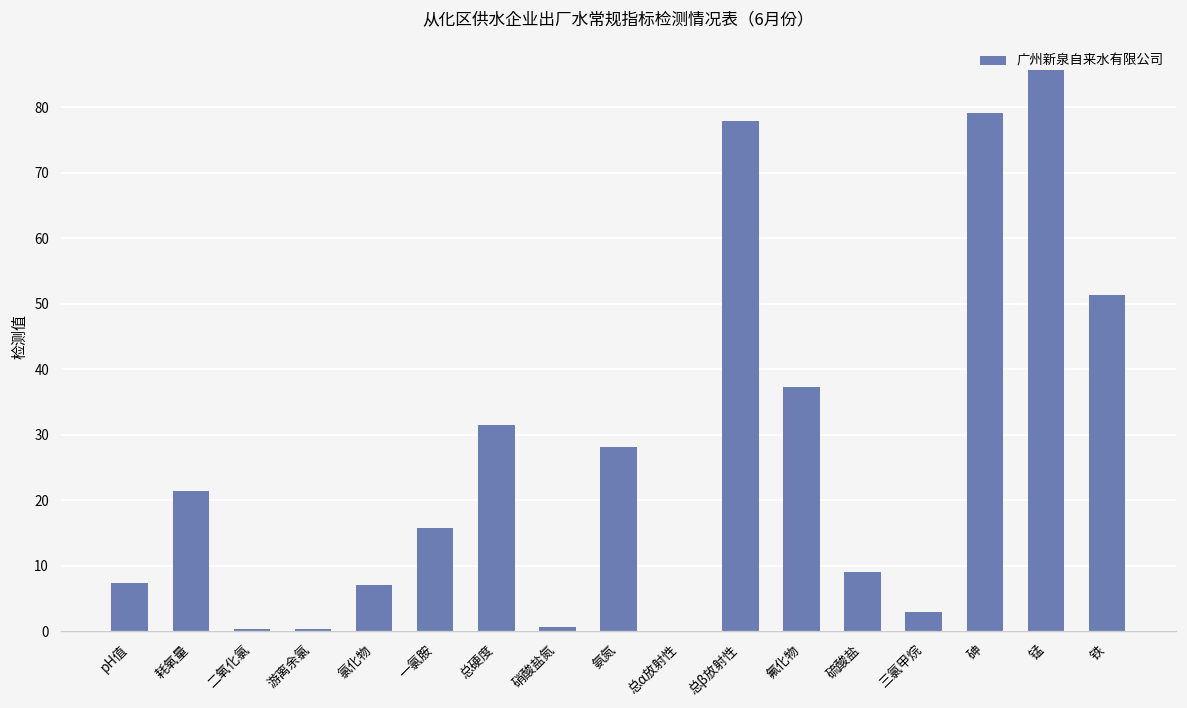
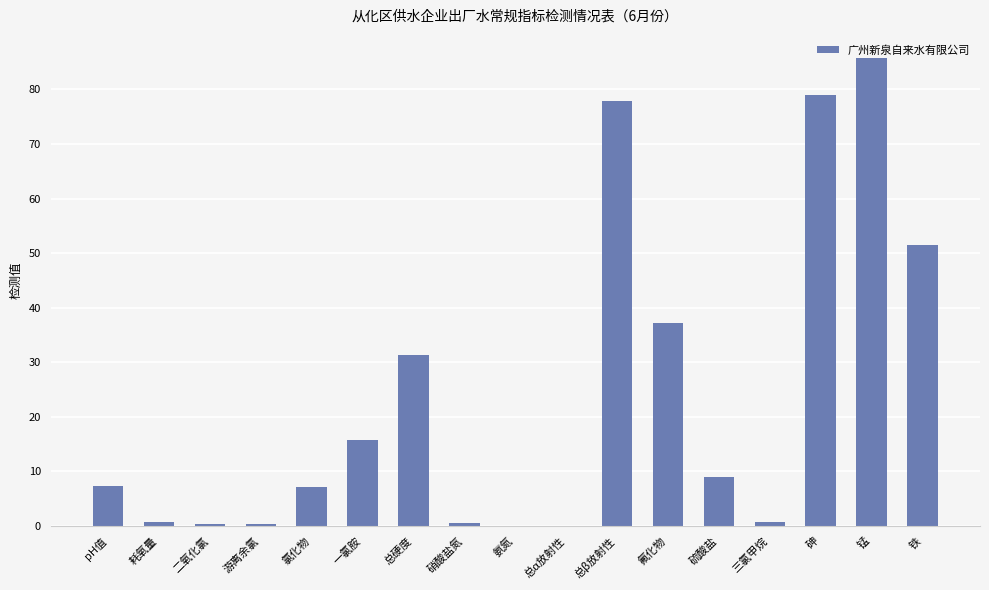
耗氧量: 21 -> 1
氨氮: 28 -> 0
三氯甲烷: 3 -> 1
